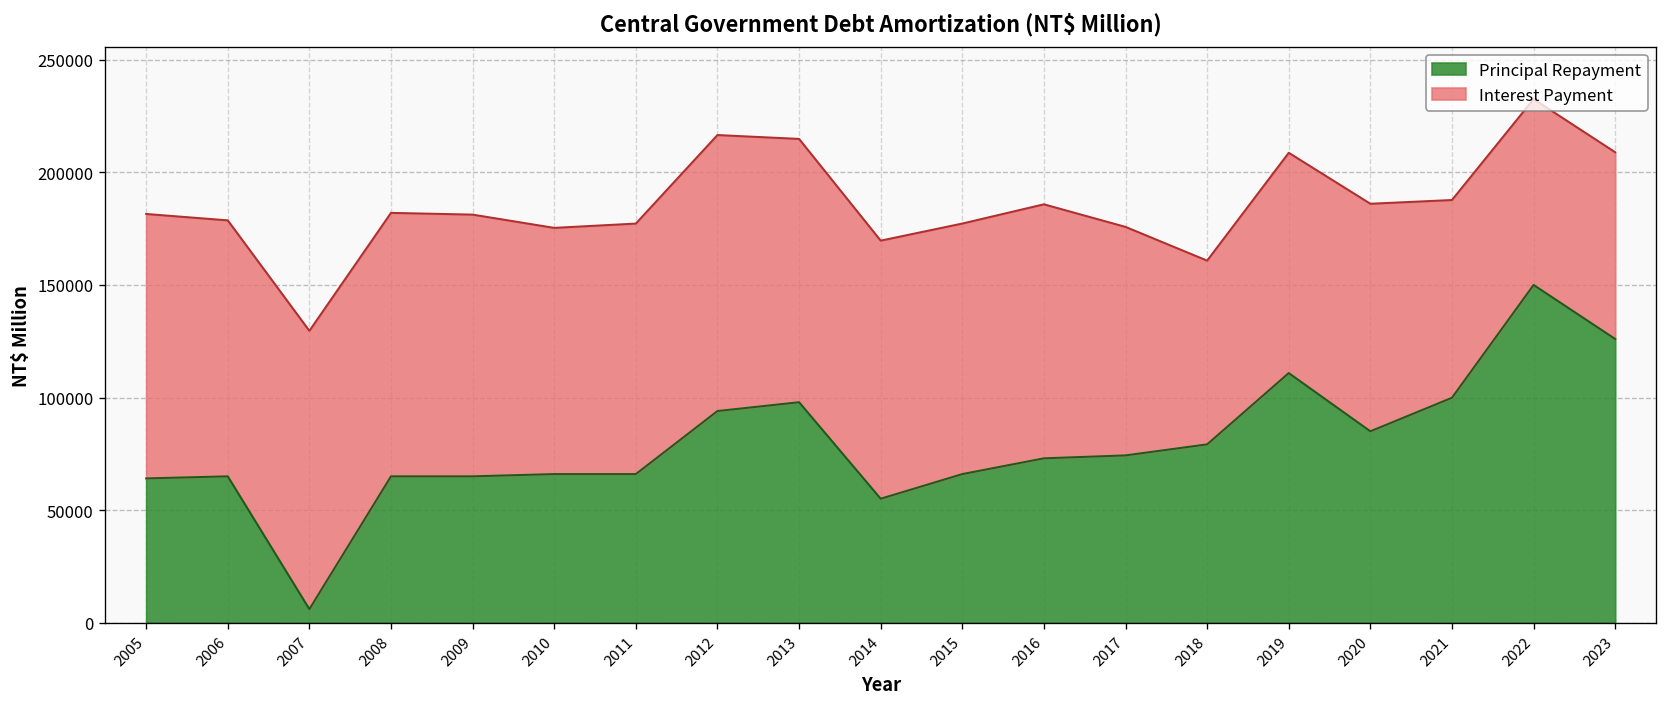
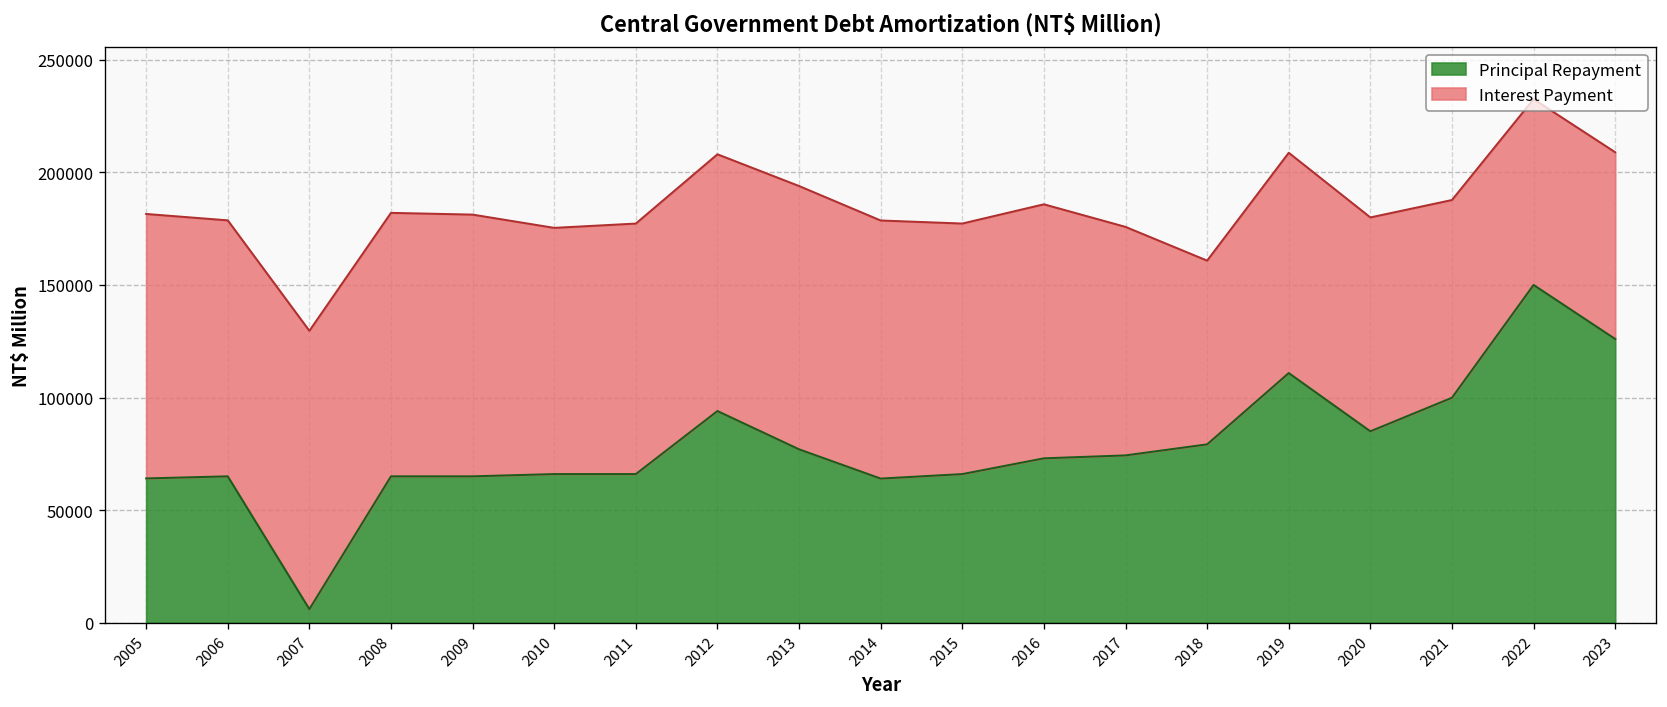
Interest Payment, 2012: 123000 -> 114000
Principal Repayment, 2013: 98000 -> 77000
Principal Repayment, 2014: 55000 -> 64000
Interest Payment, 2020: 101000 -> 95000
